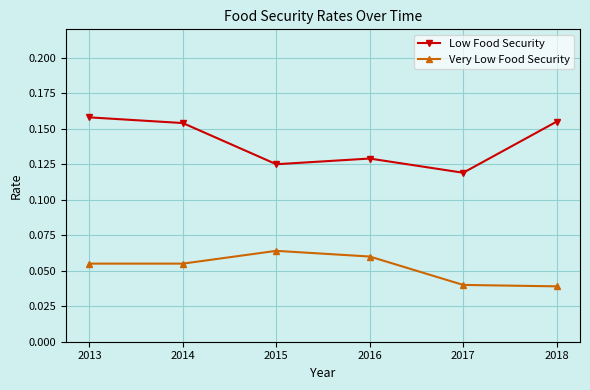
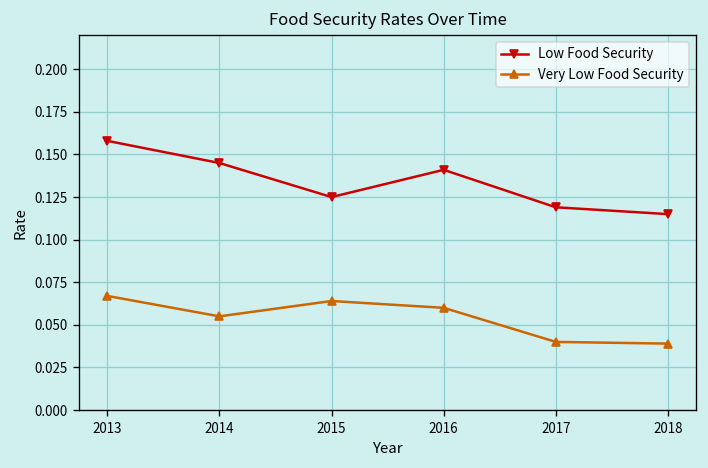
Very Low Food Security, 2013: 0.055 -> 0.067
Low Food Security, 2014: 0.154 -> 0.145
Low Food Security, 2016: 0.129 -> 0.141
Low Food Security, 2018: 0.155 -> 0.115
